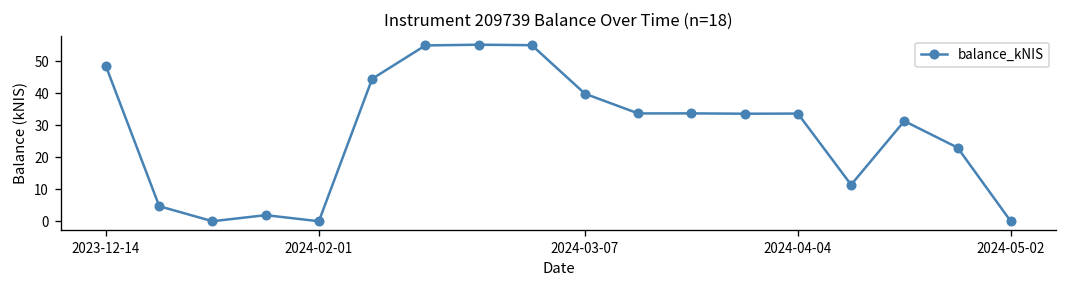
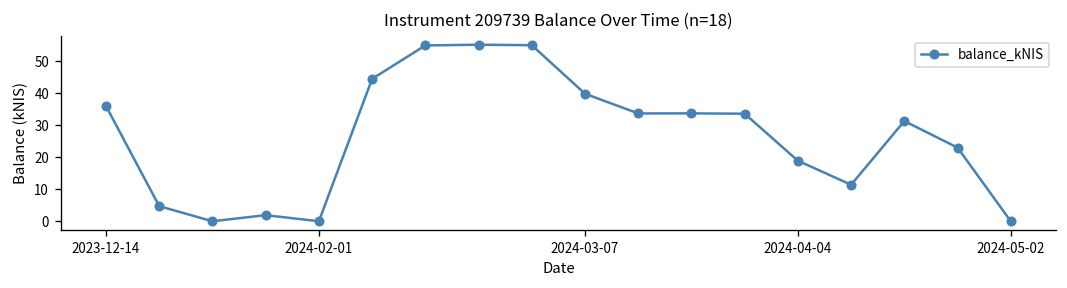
2023-12-14: 48 -> 36
2024-04-04: 34 -> 19
